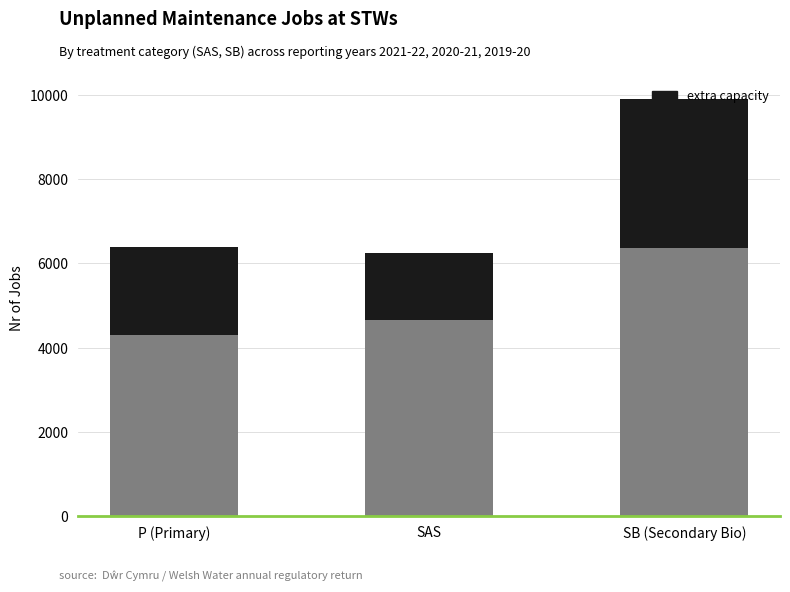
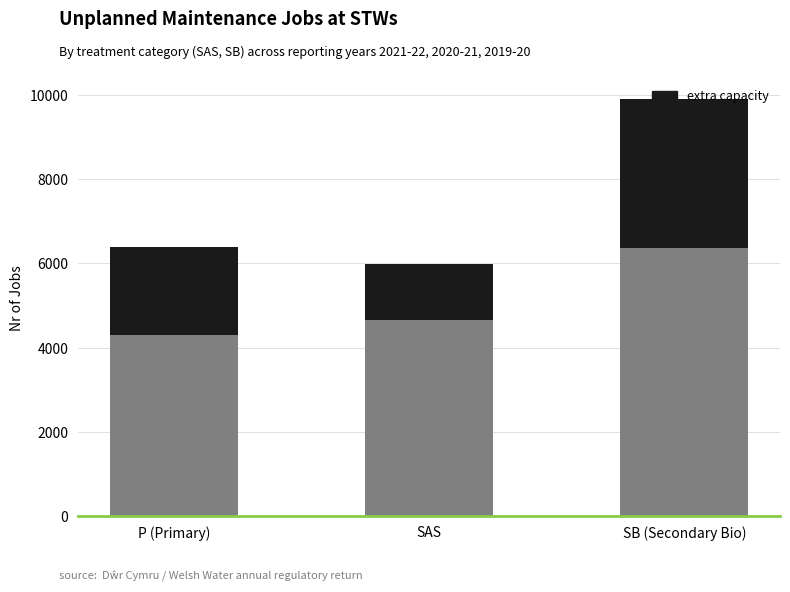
extra capacity, SAS: 1600 -> 1300
